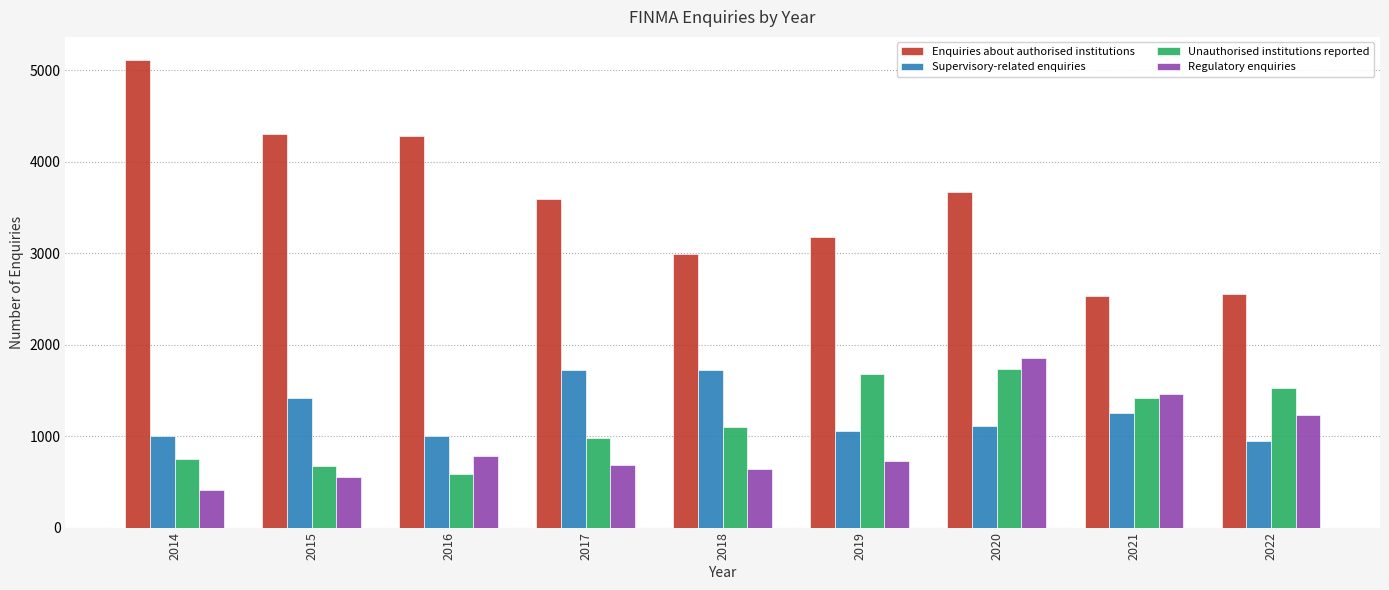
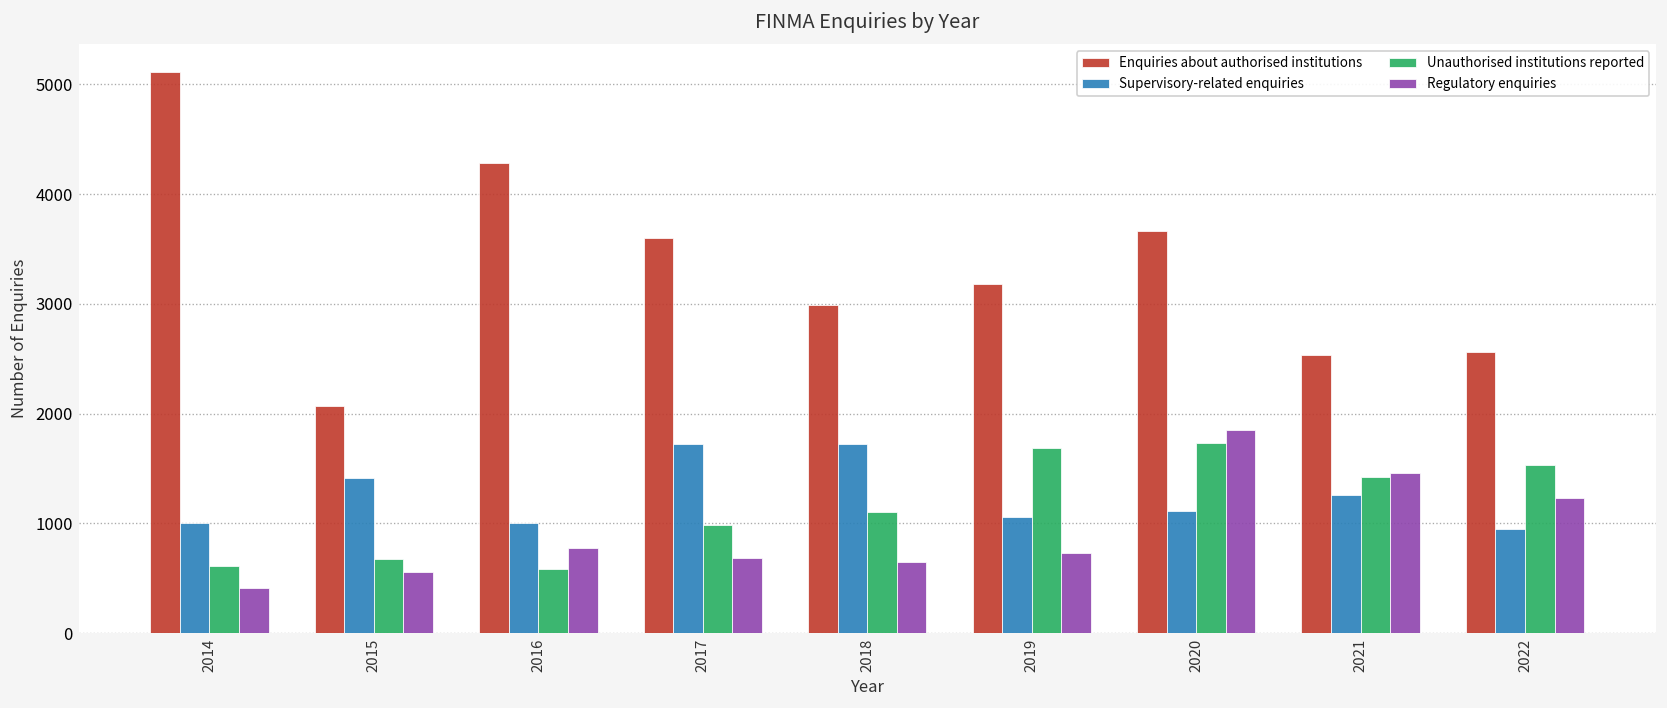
Unauthorised institutions reported, 2014: 800 -> 600
Enquiries about authorised institutions, 2015: 4300 -> 2100
